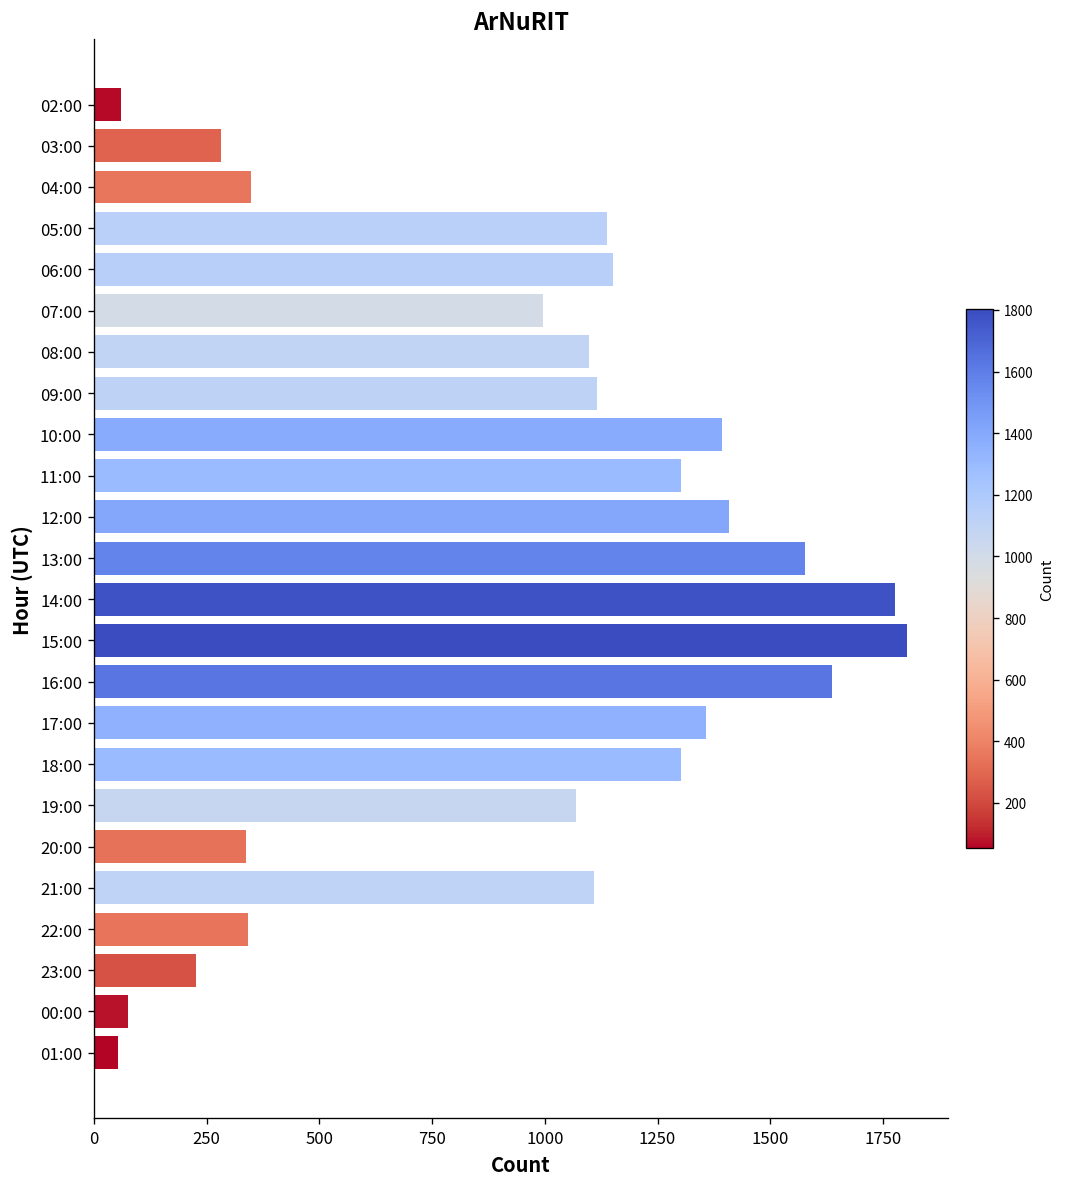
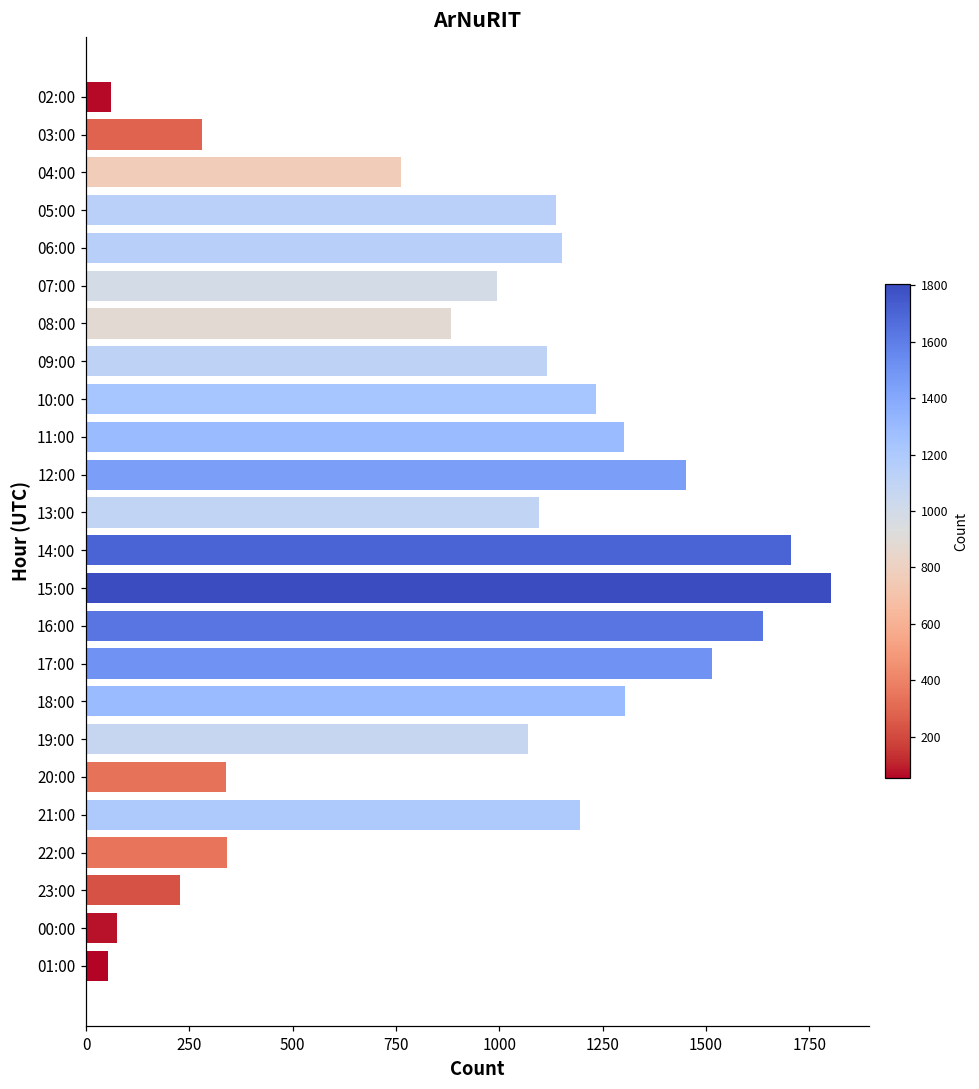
04:00: 350 -> 760
08:00: 1100 -> 880
10:00: 1390 -> 1230
12:00: 1410 -> 1450
13:00: 1580 -> 1100
14:00: 1780 -> 1710
17:00: 1360 -> 1510
21:00: 1110 -> 1200
